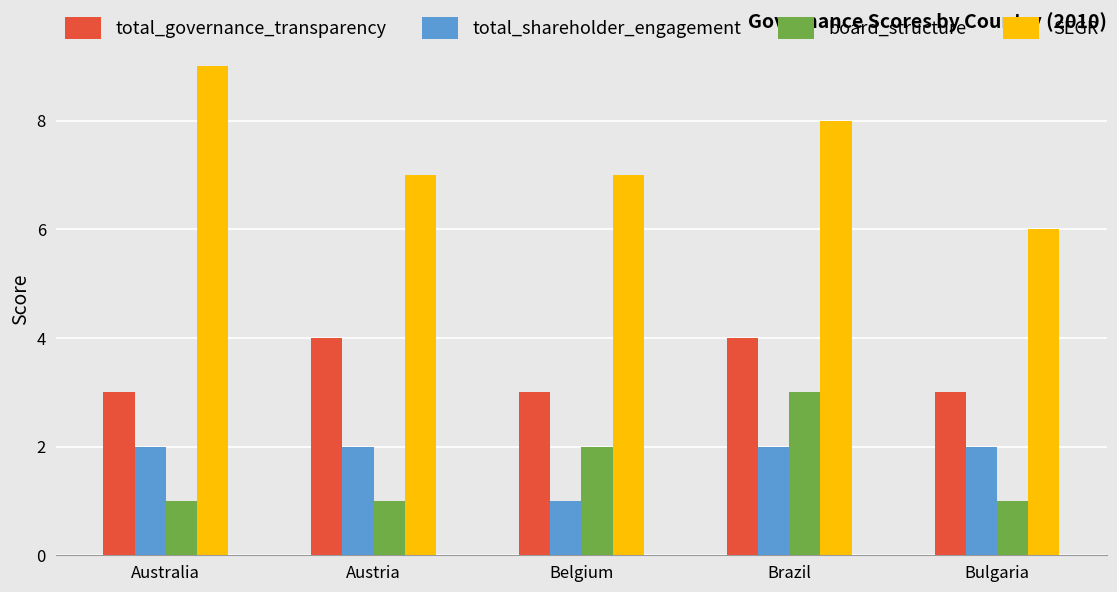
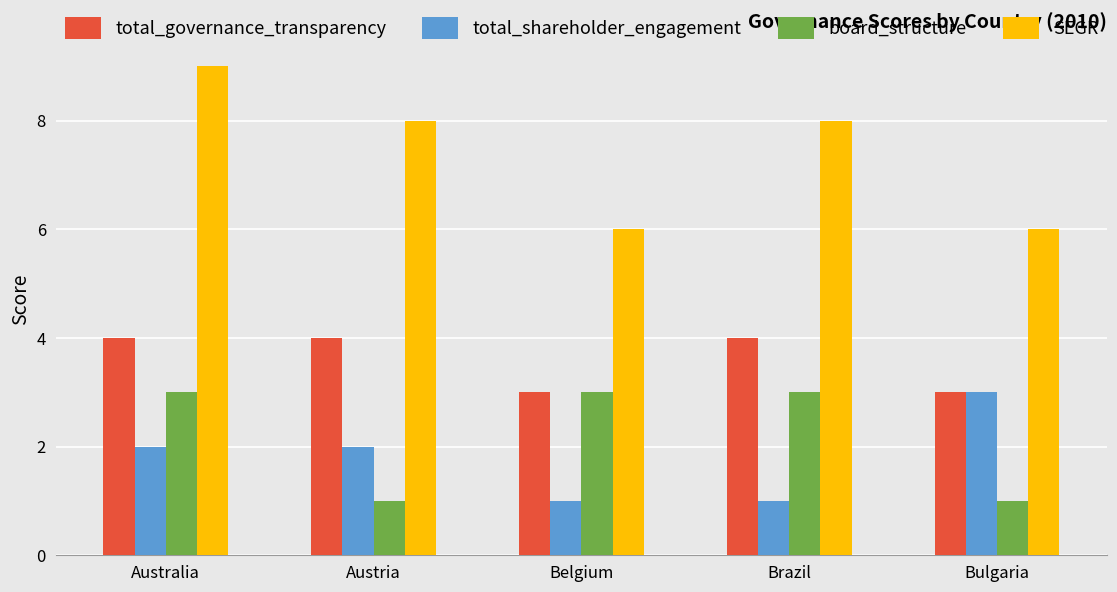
total_governance_transparency, Australia: 3 -> 4
board_structure, Australia: 1 -> 3
SEGR, Austria: 7 -> 8
board_structure, Belgium: 2 -> 3
SEGR, Belgium: 7 -> 6
total_shareholder_engagement, Brazil: 2 -> 1
total_shareholder_engagement, Bulgaria: 2 -> 3
